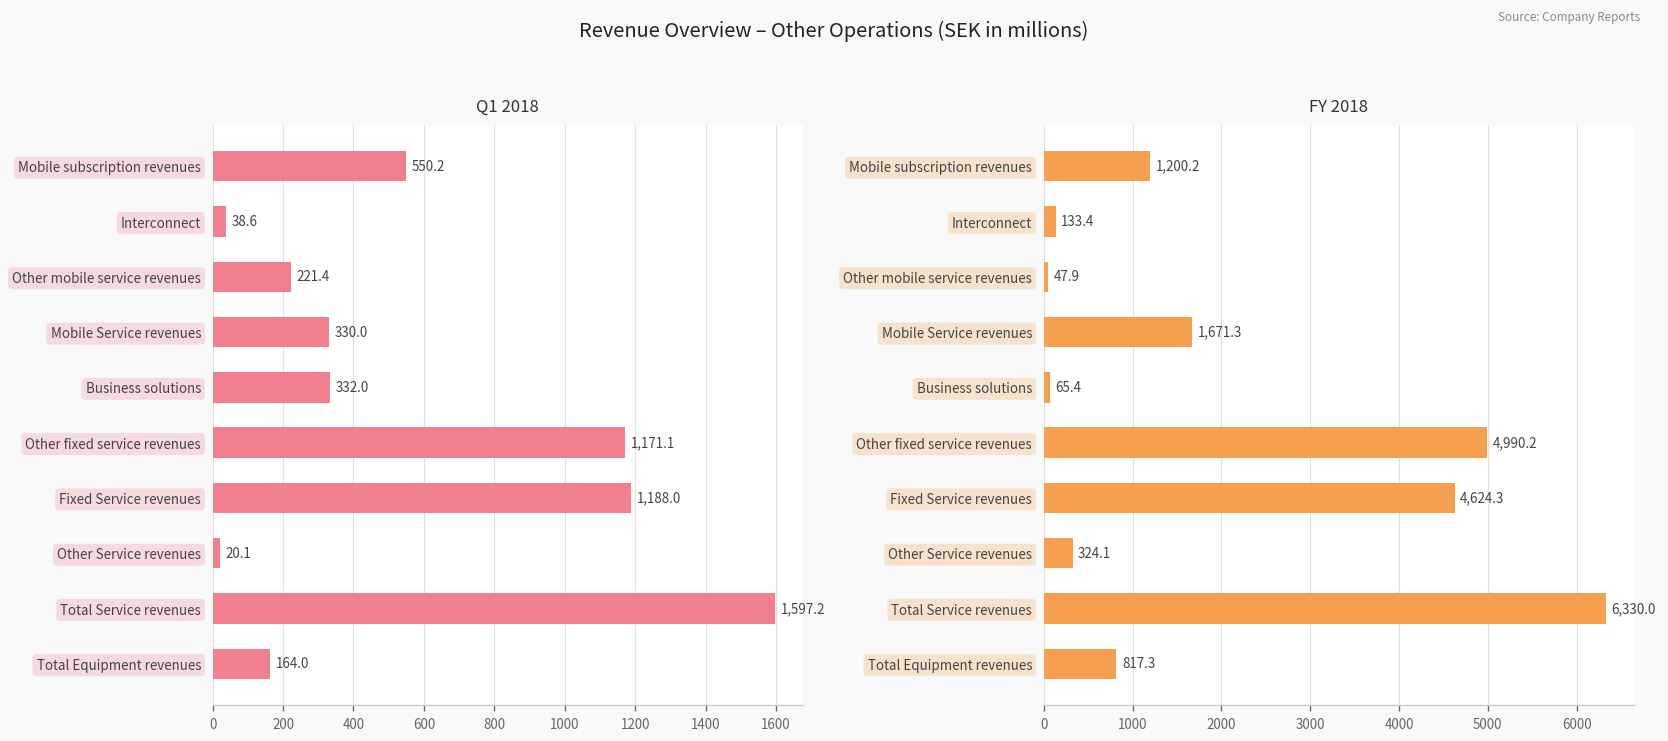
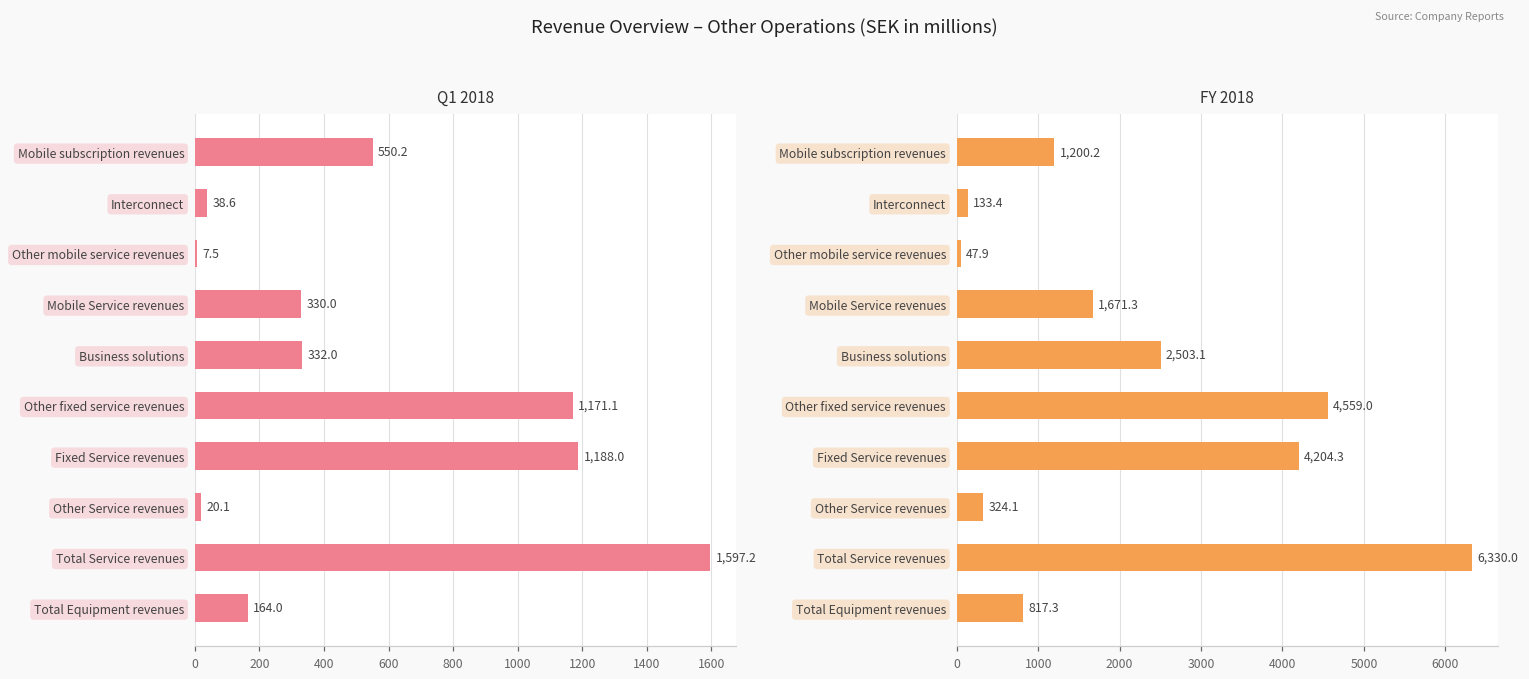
Q1 2018, Other mobile service revenues: 221.4 -> 7.5
FY 2018, Business solutions: 65.4 -> 2,503.1
FY 2018, Other fixed service revenues: 4,990.2 -> 4,559.0
FY 2018, Fixed Service revenues: 4,624.3 -> 4,204.3
